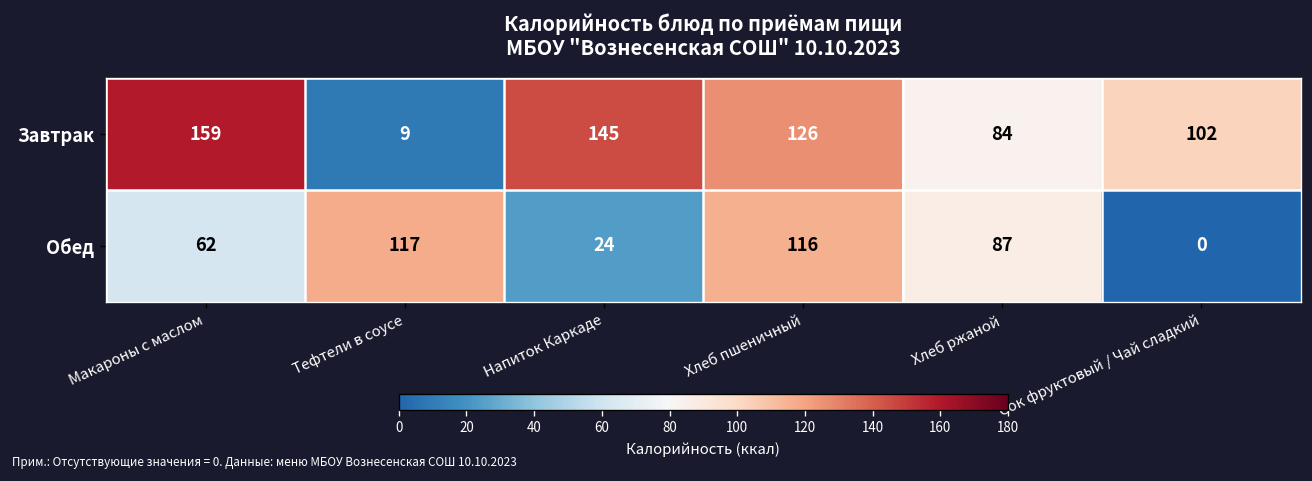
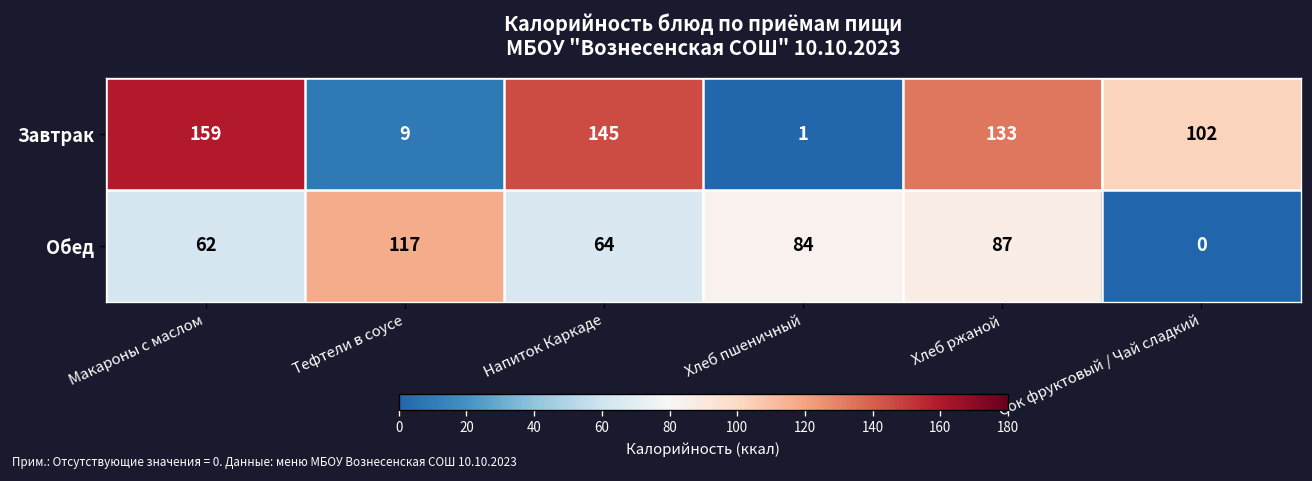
Завтрак, Хлеб пшеничный: 126 -> 1
Завтрак, Хлеб ржаной: 84 -> 133
Обед, Напиток Каркаде: 24 -> 64
Обед, Хлеб пшеничный: 116 -> 84
